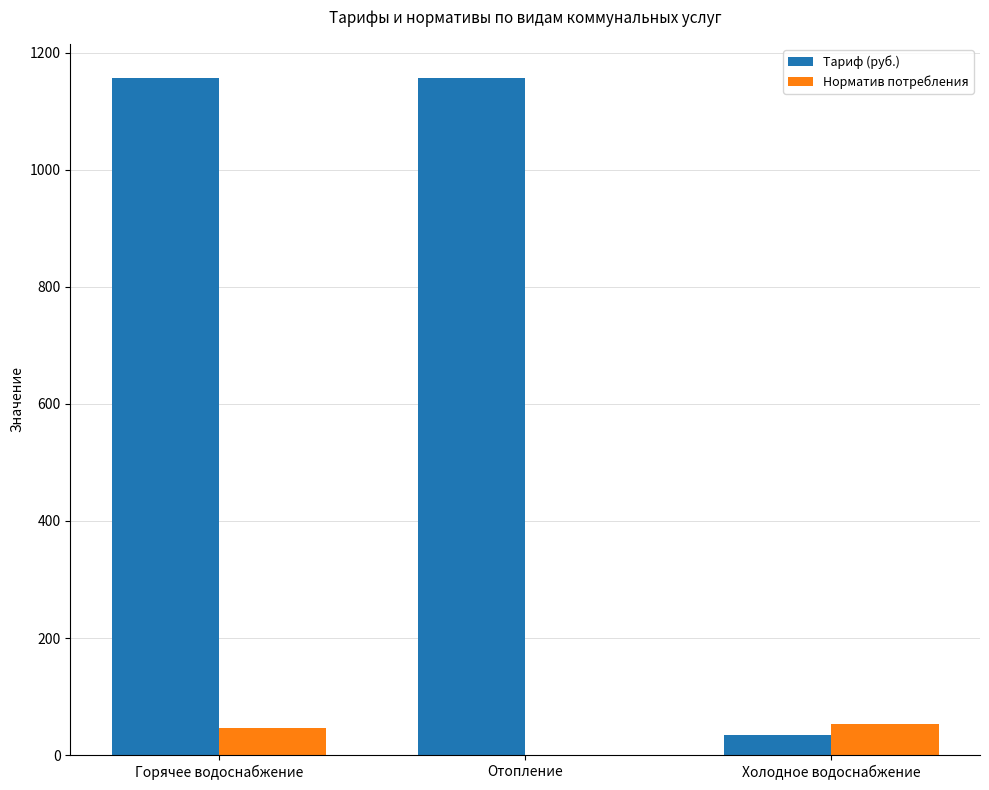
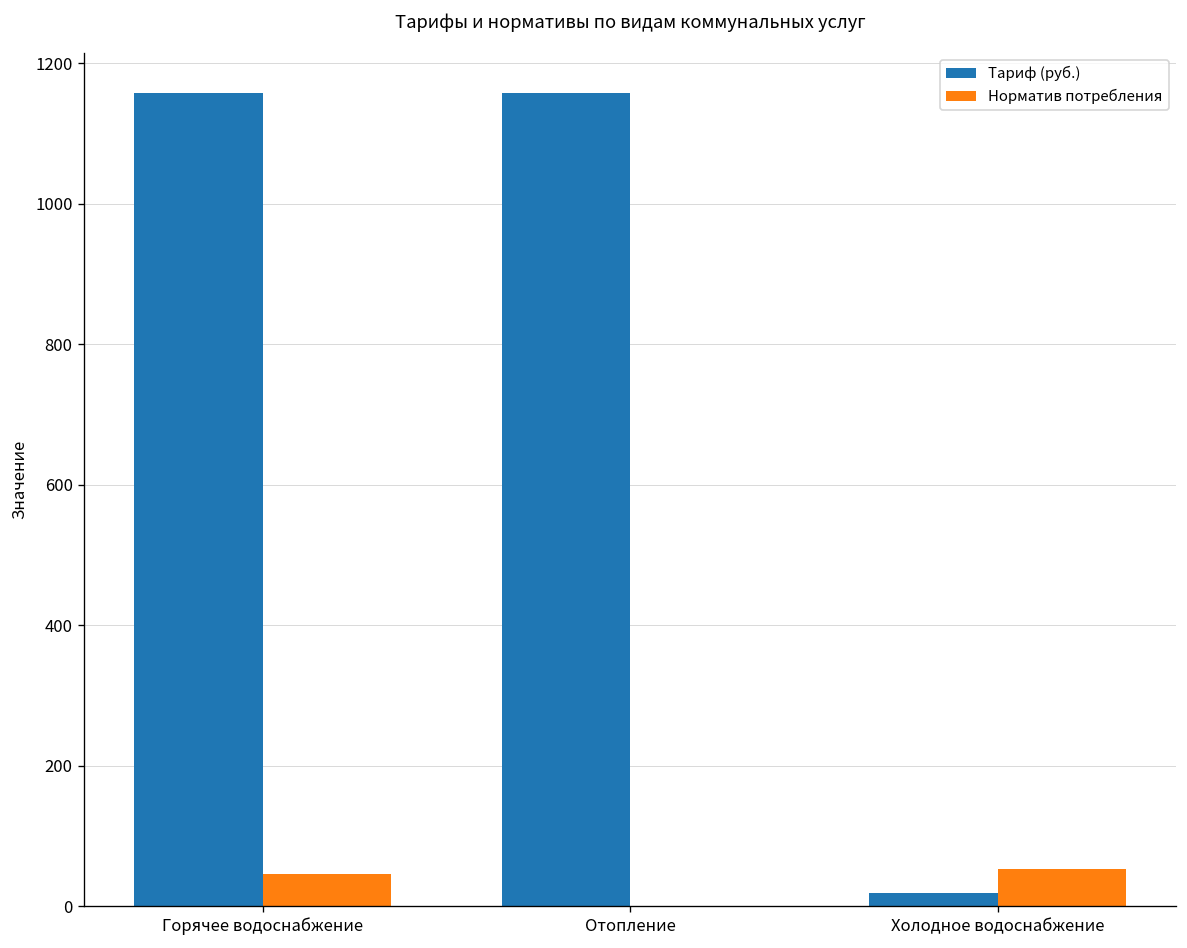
Тариф (руб.), Холодное водоснабжение: 30 -> 20
